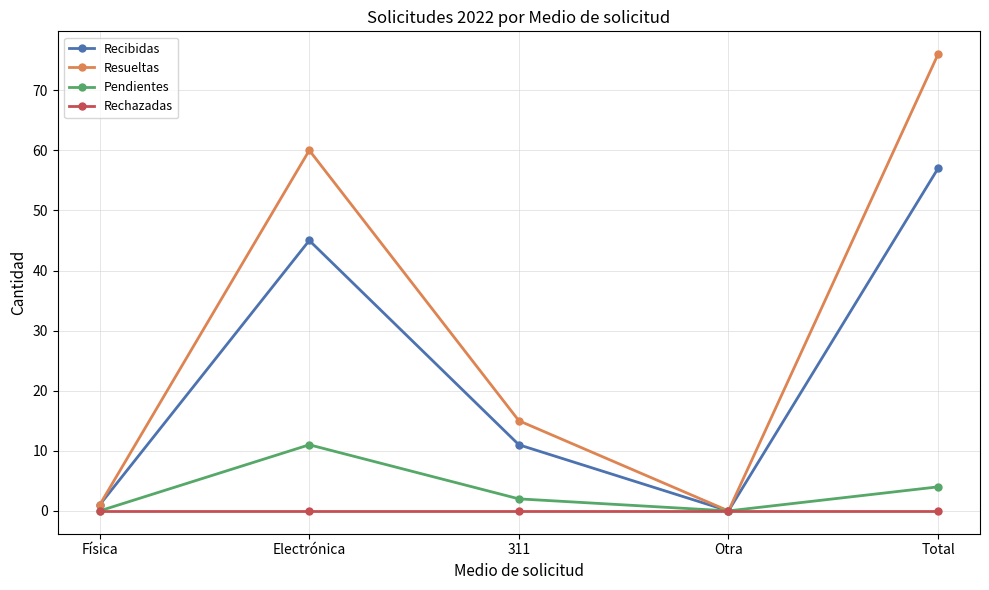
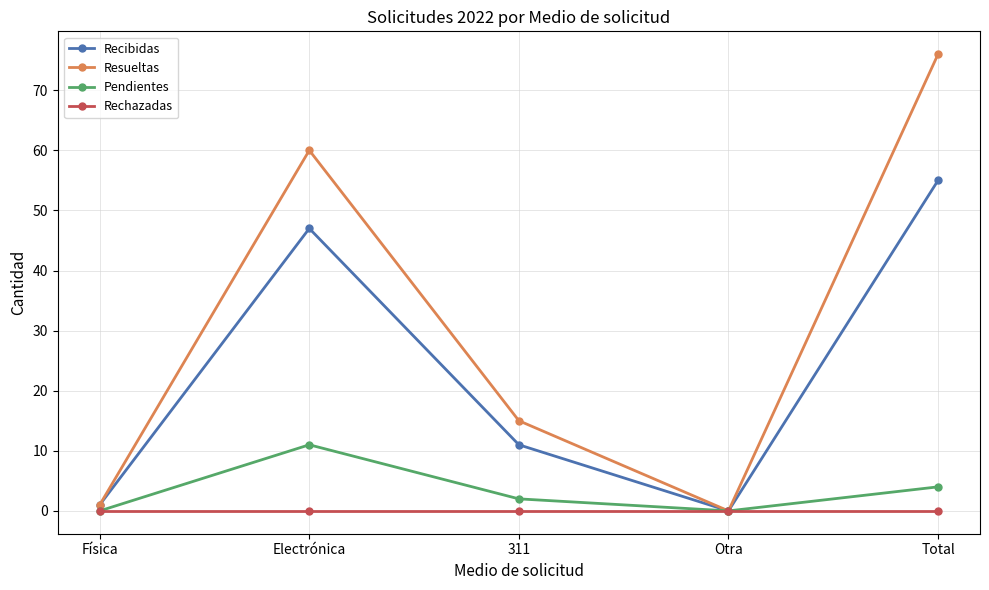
Recibidas, Electrónica: 45 -> 47
Recibidas, Total: 57 -> 55
